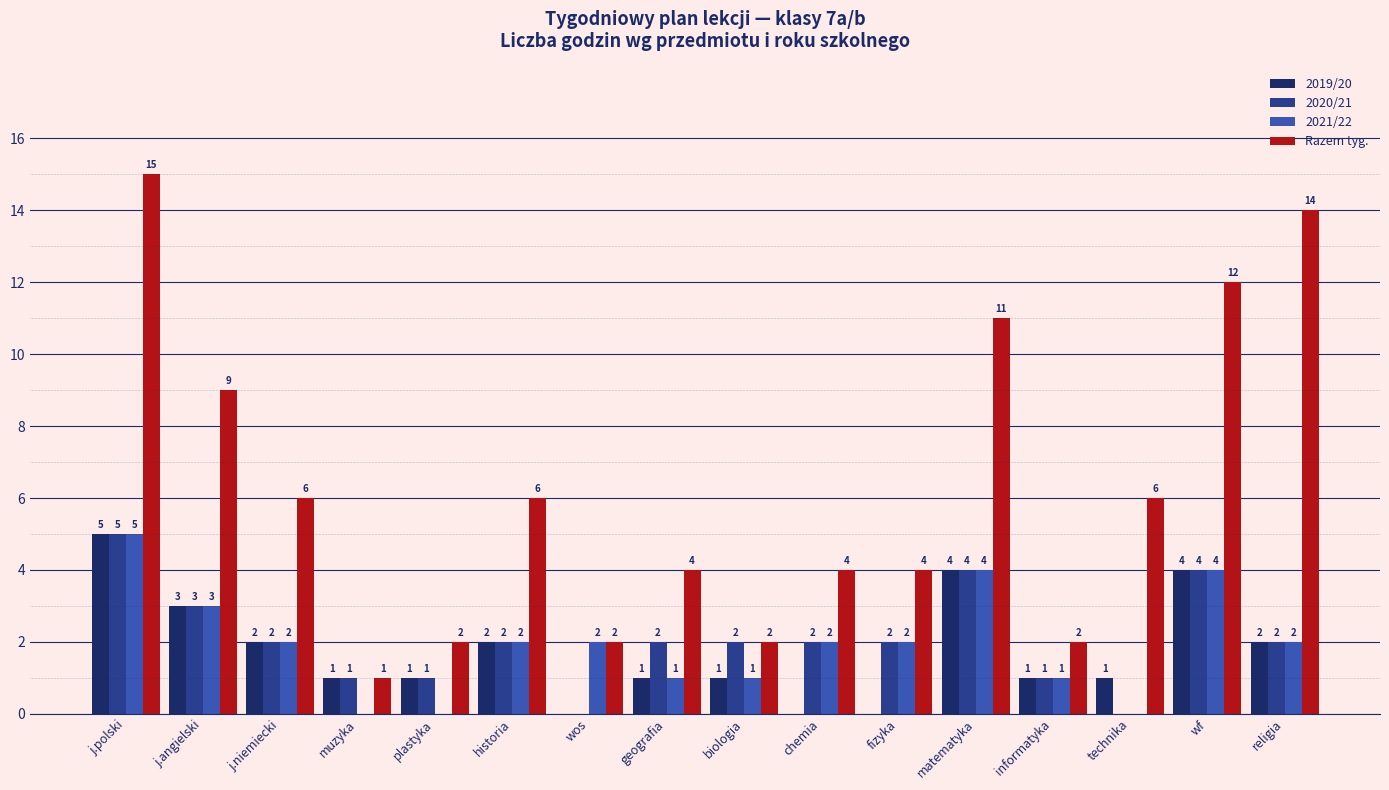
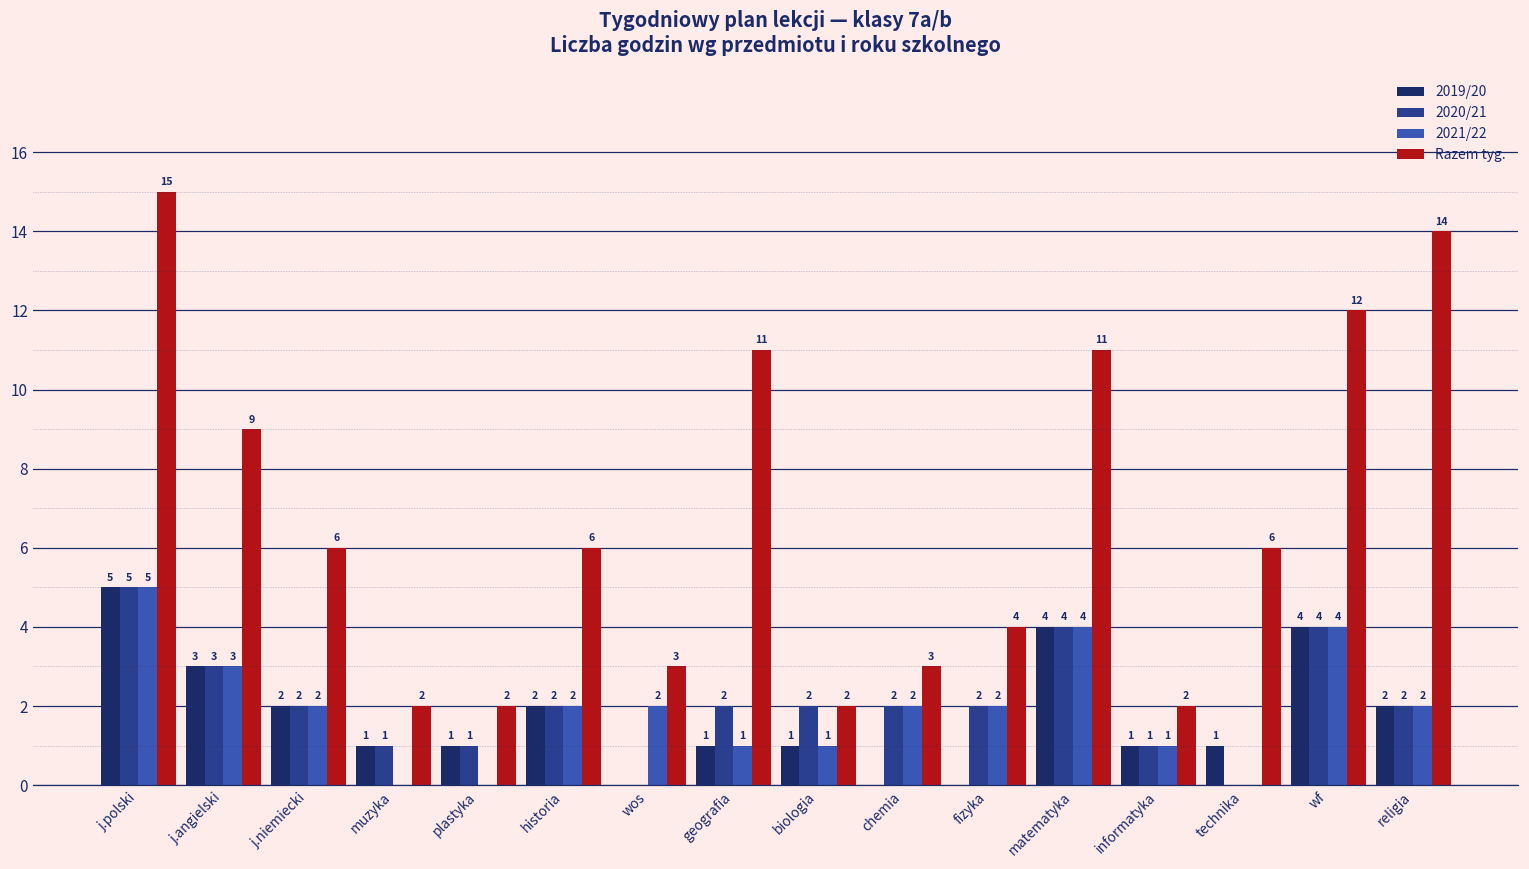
Razem tyg., muzyka: 1 -> 2
Razem tyg., wos: 2 -> 3
Razem tyg., geografia: 4 -> 11
Razem tyg., chemia: 4 -> 3
